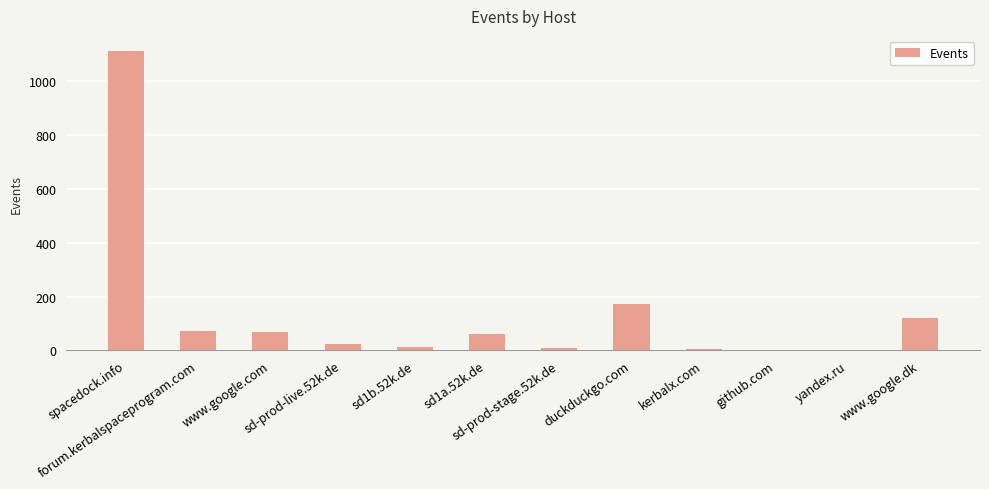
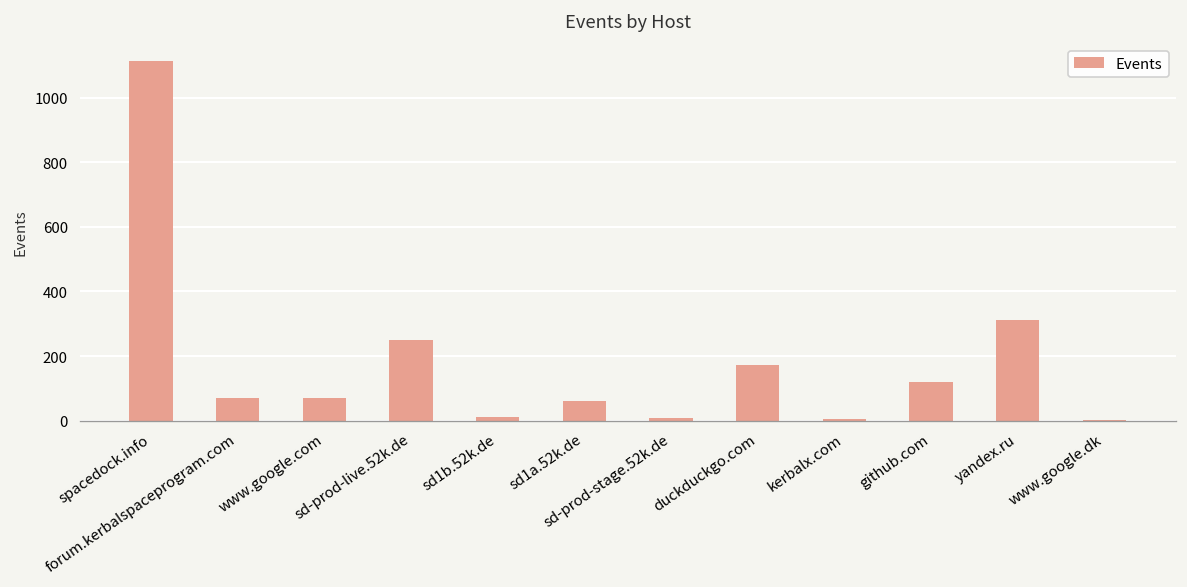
sd-prod-live.52k.de: 20 -> 250
github.com: 0 -> 120
yandex.ru: 0 -> 310
www.google.dk: 120 -> 0
